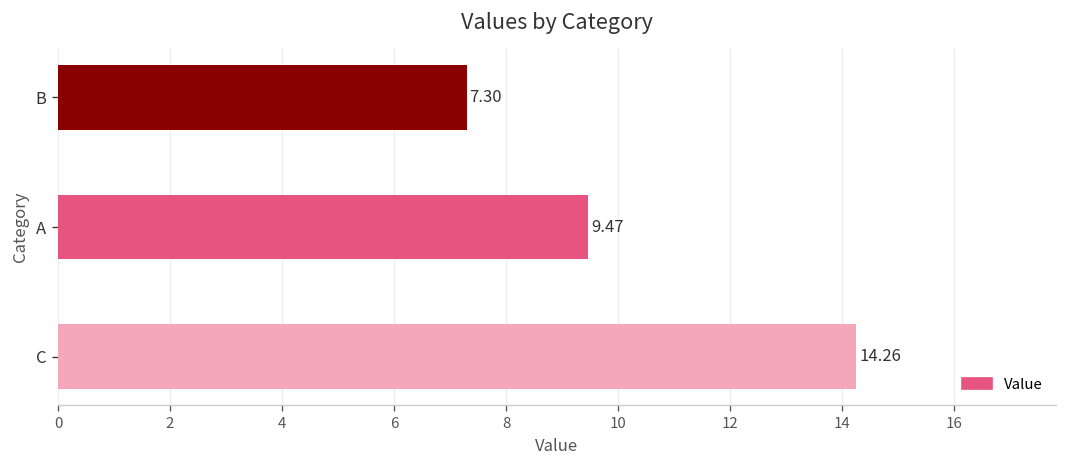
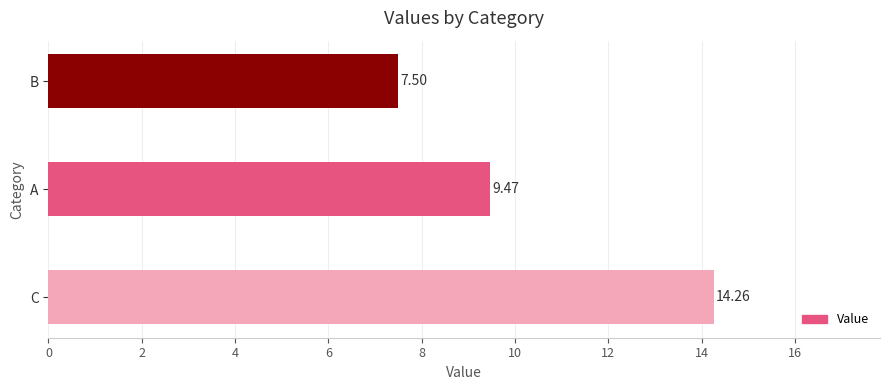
B: 7.30 -> 7.50
